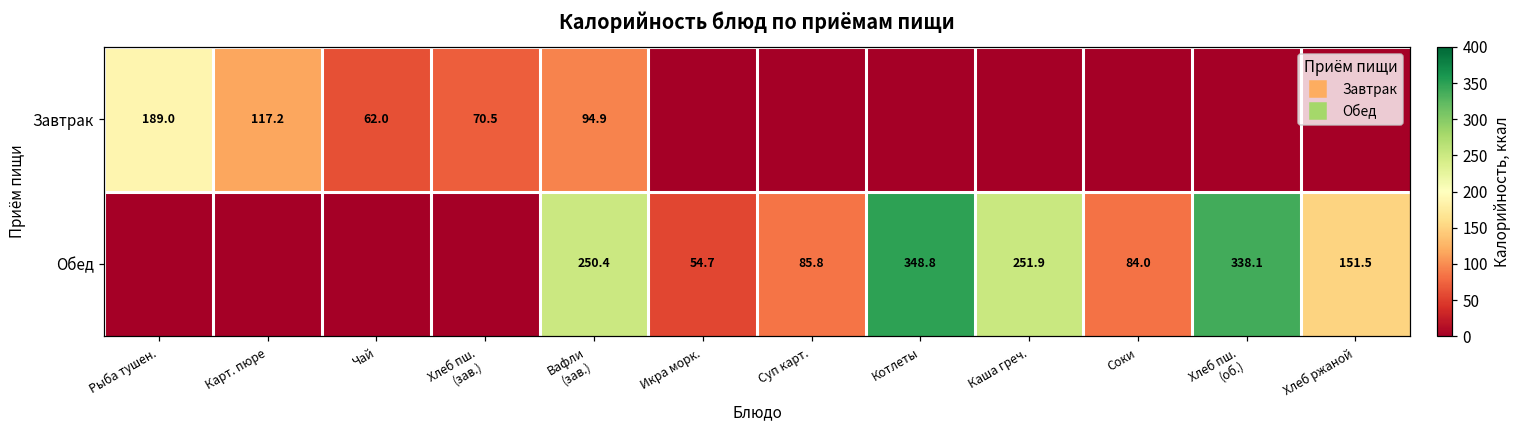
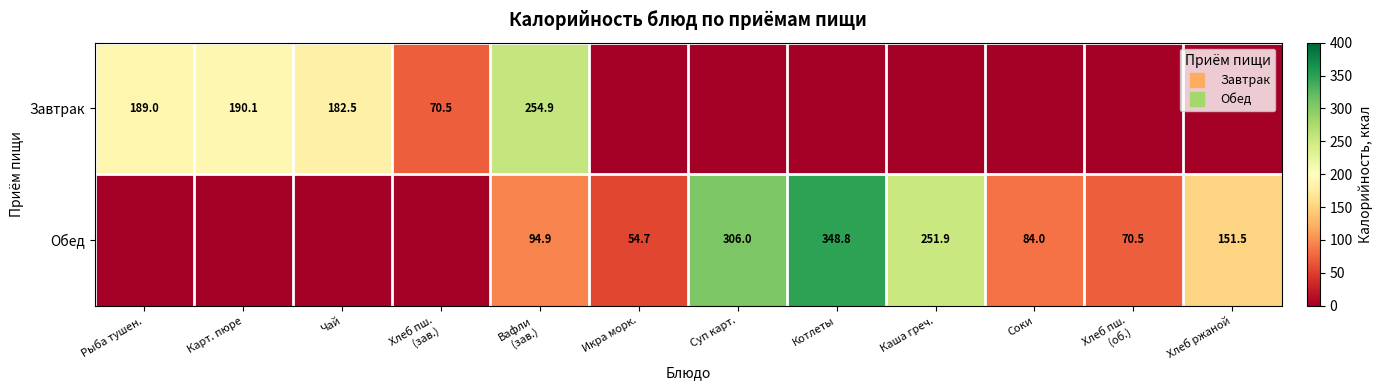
Завтрак, Карт. пюре: 117.2 -> 190.1
Завтрак, Чай: 62.0 -> 182.5
Завтрак, Вафли (зав.): 94.9 -> 254.9
Обед, Вафли (зав.): 250.4 -> 94.9
Обед, Суп карт.: 85.8 -> 306.0
Обед, Хлеб пш. (об.): 338.1 -> 70.5
